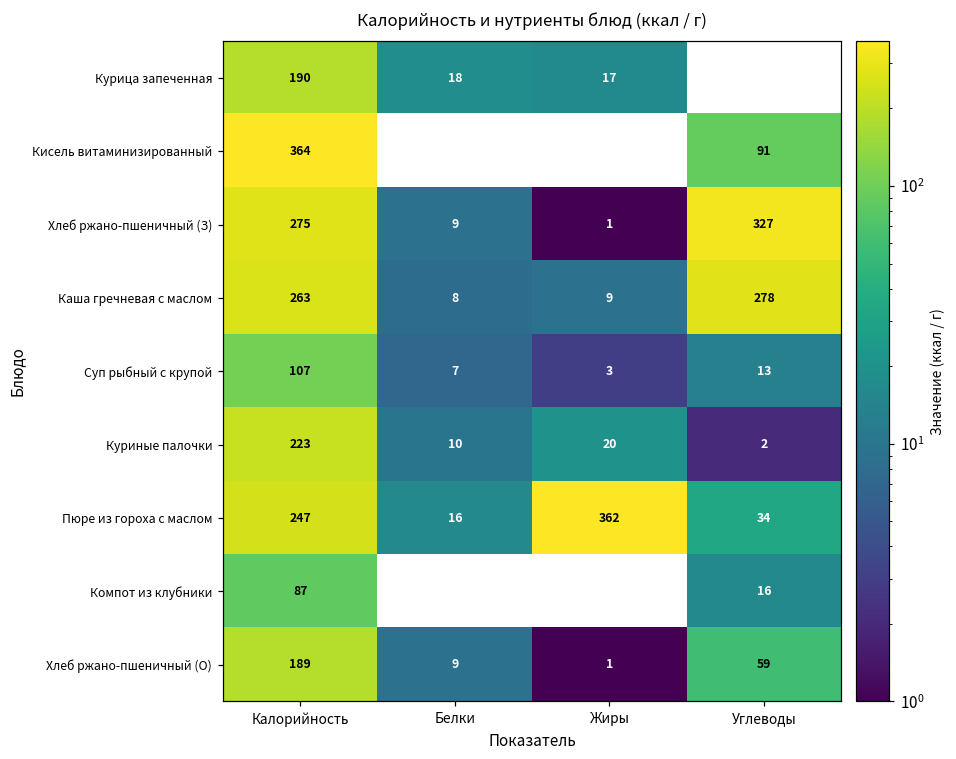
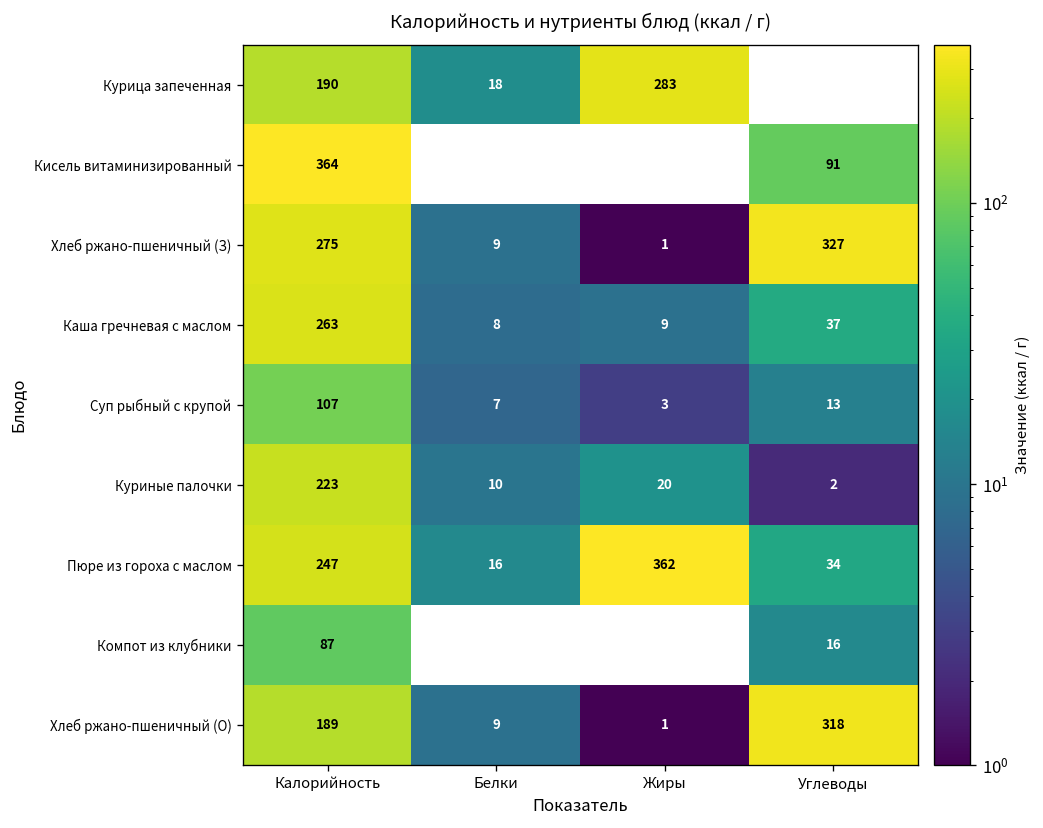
Курица запеченная, Жиры: 17 -> 283
Каша гречневая с маслом, Углеводы: 278 -> 37
Хлеб ржано-пшеничный (О), Углеводы: 59 -> 318
